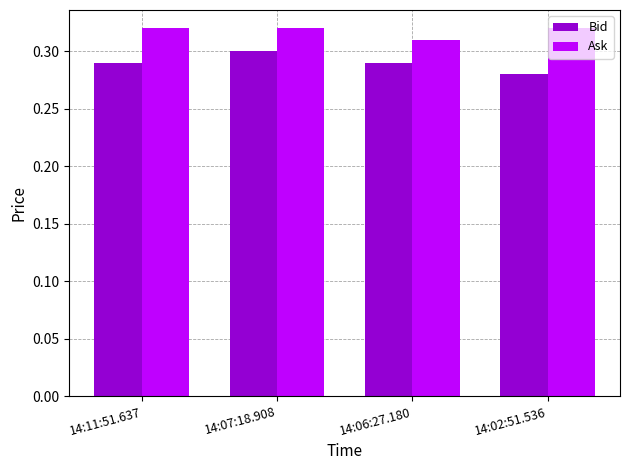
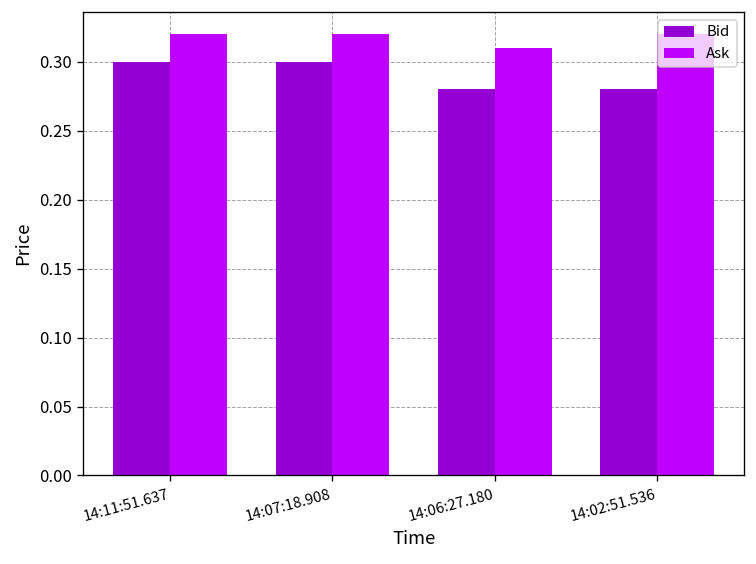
Bid, 14:11:51.637: 0.29 -> 0.30
Bid, 14:06:27.180: 0.29 -> 0.28
